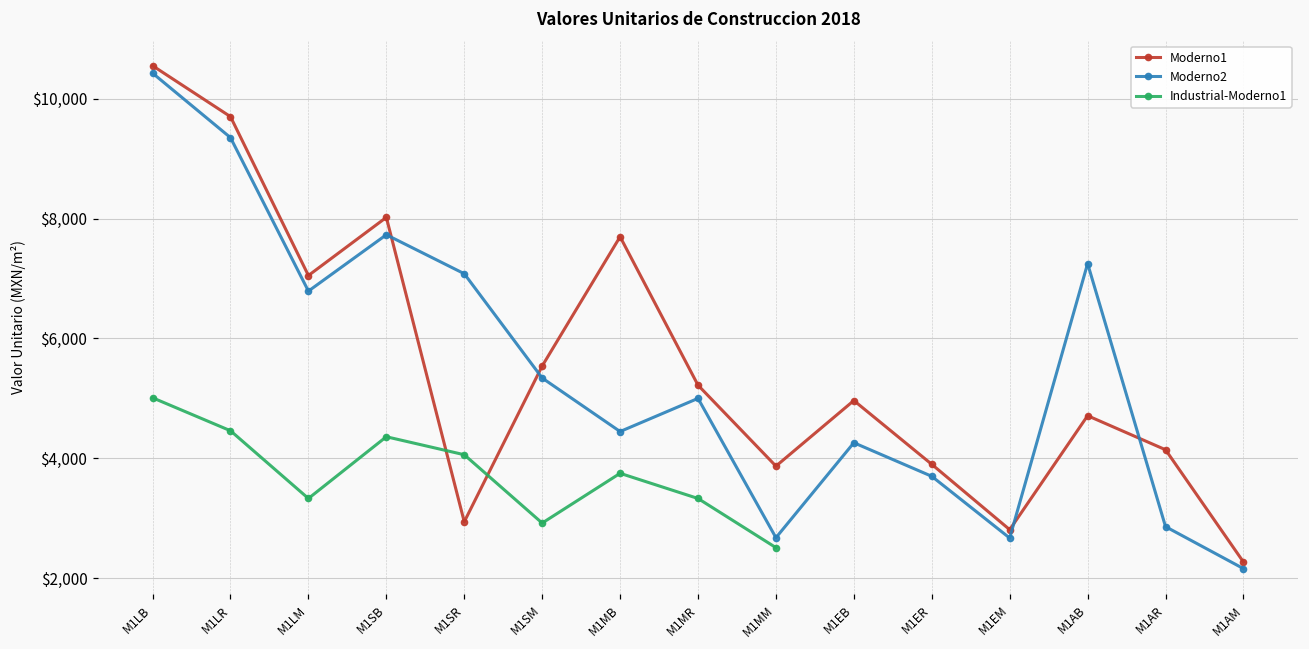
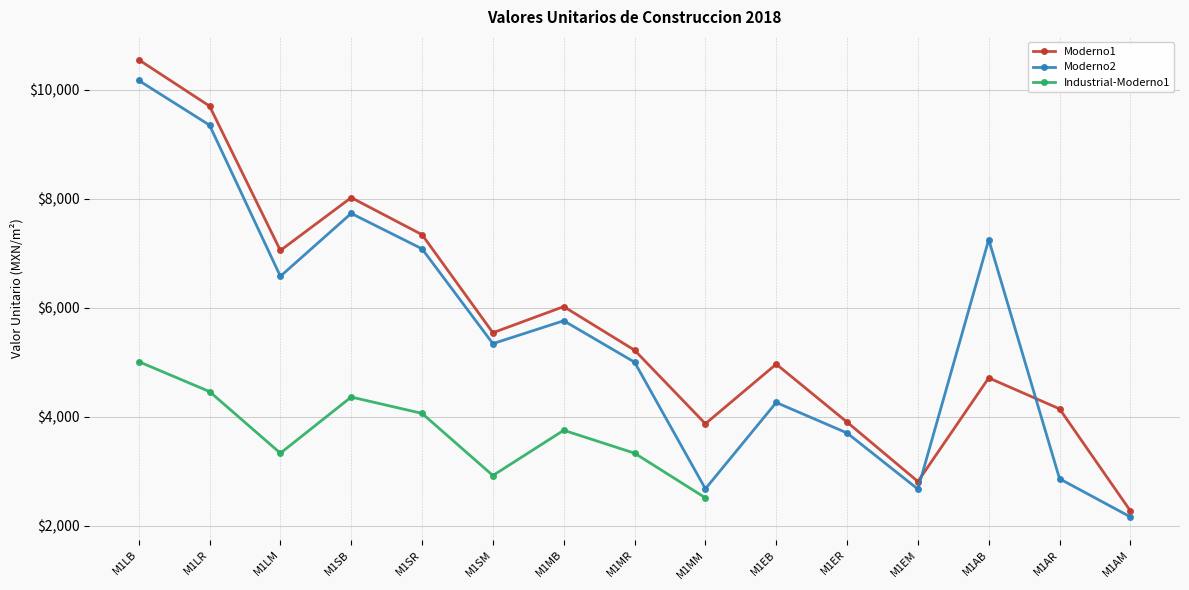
Moderno2, M1LB: $10,400 -> $10,200
Moderno2, M1LM: $6,800 -> $6,600
Moderno1, M1SR: $2,900 -> $7,300
Moderno1, M1MB: $7,700 -> $6,000
Moderno2, M1MB: $4,400 -> $5,800
